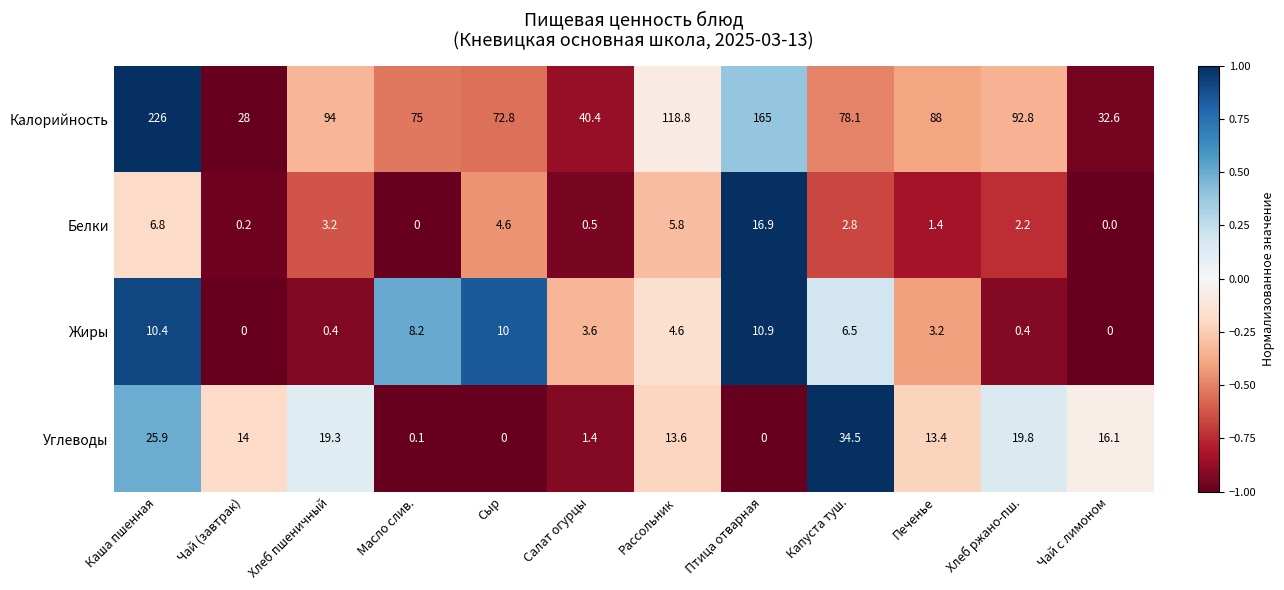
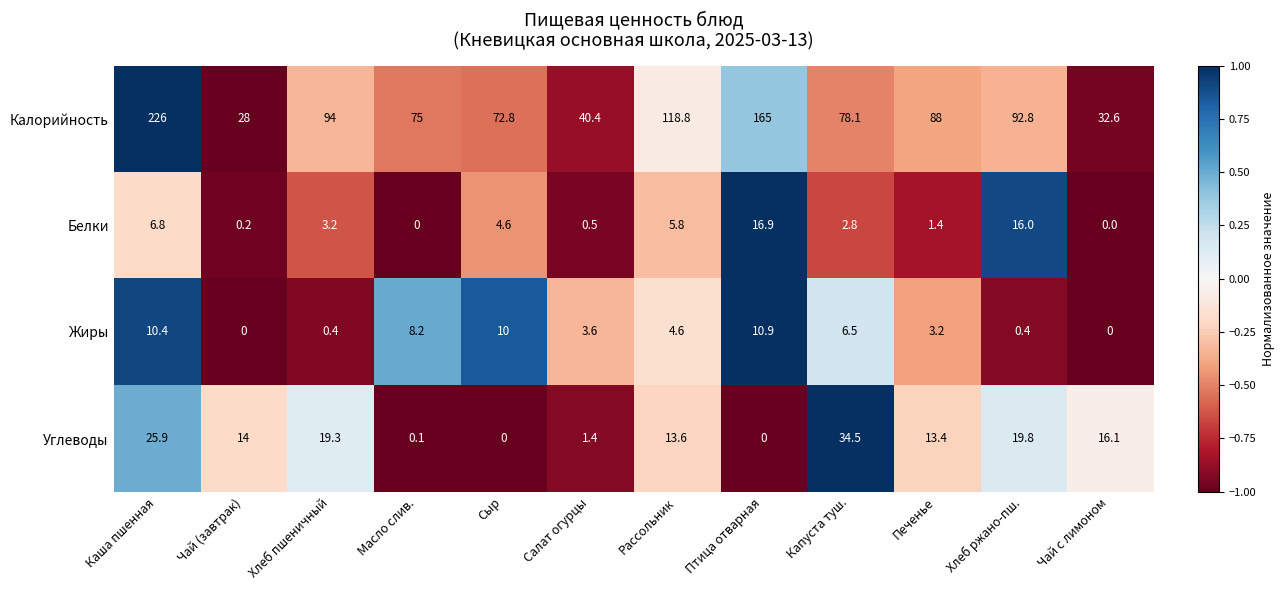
Белки, Хлеб ржано-пш.: 2.2 -> 16.0
